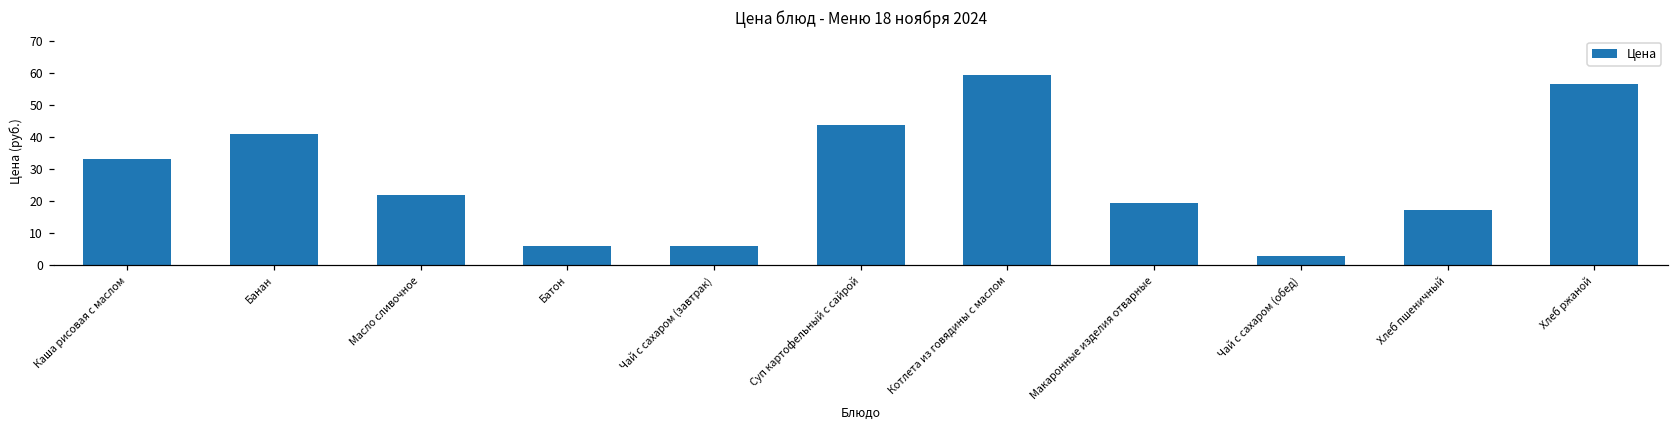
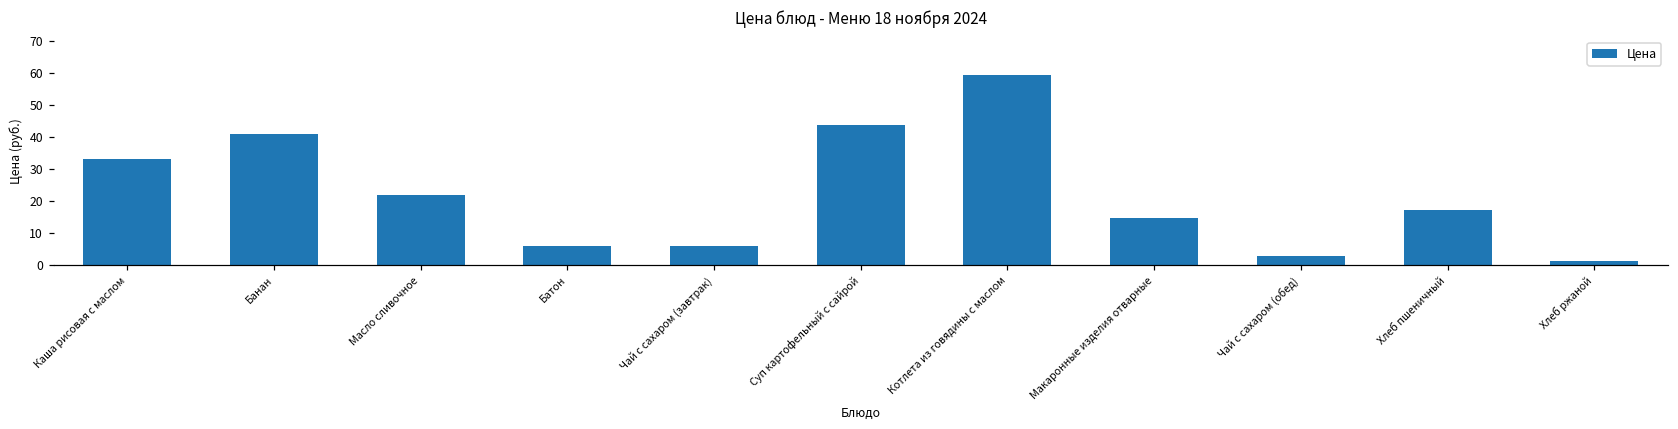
Макаронные изделия отварные: 19 -> 15
Хлеб ржаной: 57 -> 1
